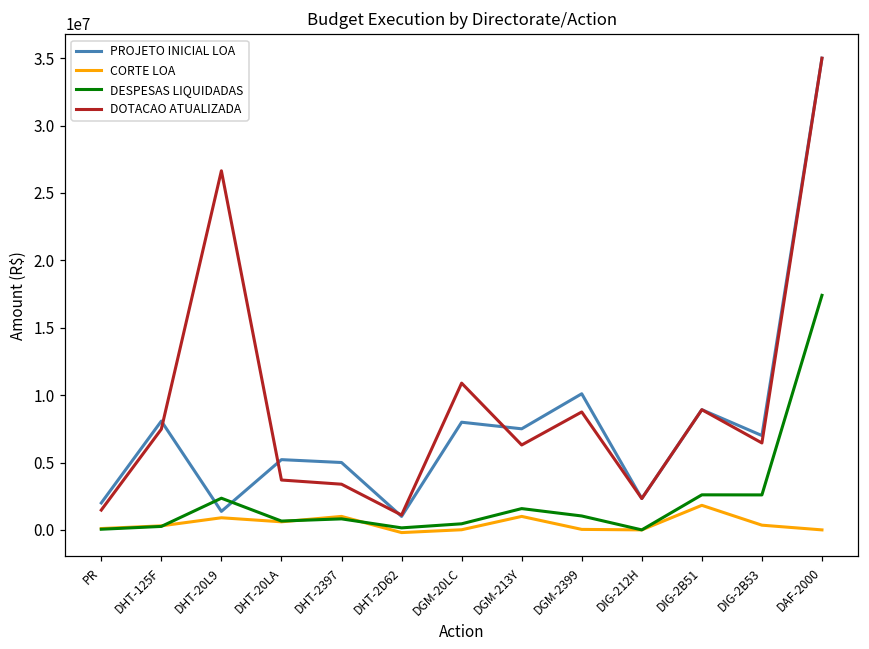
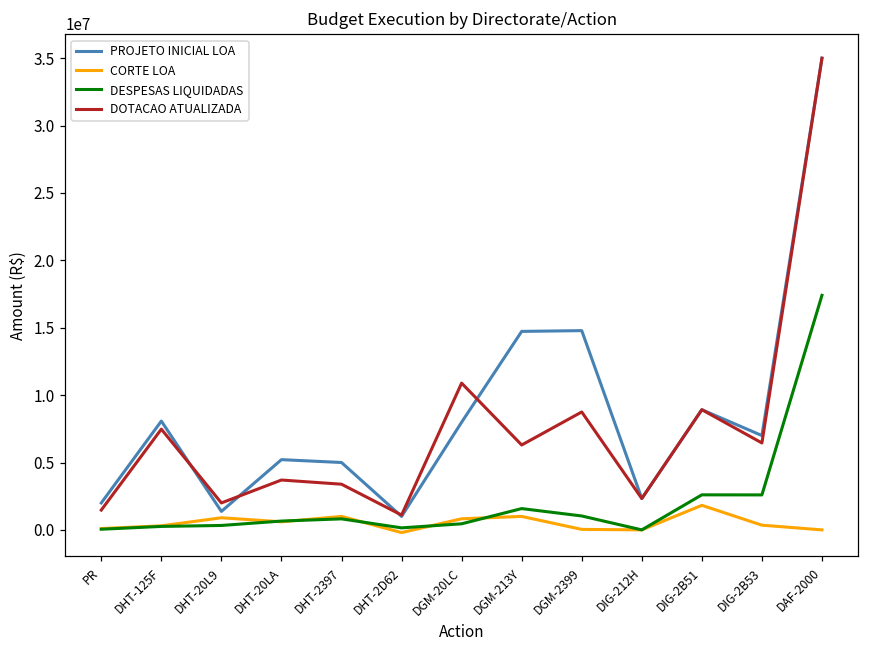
DESPESAS LIQUIDADAS, DHT-20L9: 2400000 -> 300000
DOTACAO ATUALIZADA, DHT-20L9: 26600000 -> 2000000
CORTE LOA, DGM-20LC: 0 -> 800000
PROJETO INICIAL LOA, DGM-213Y: 7500000 -> 14700000
PROJETO INICIAL LOA, DGM-2399: 10100000 -> 14800000
